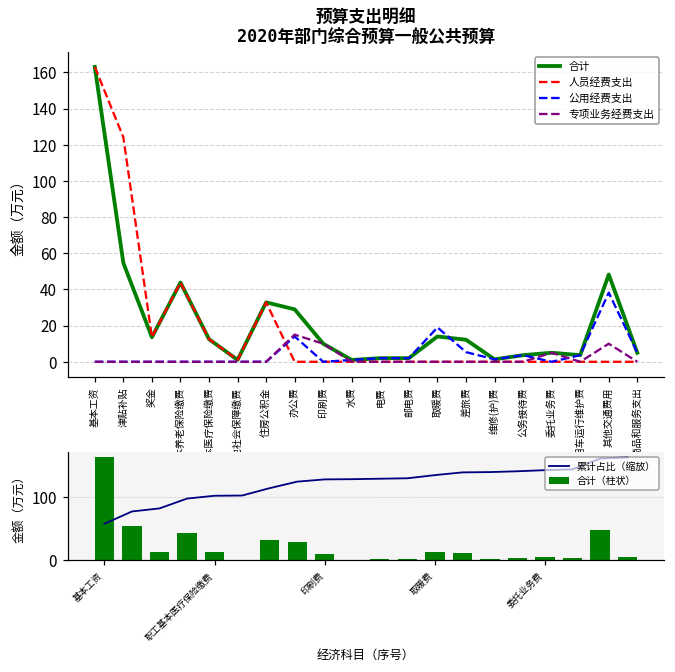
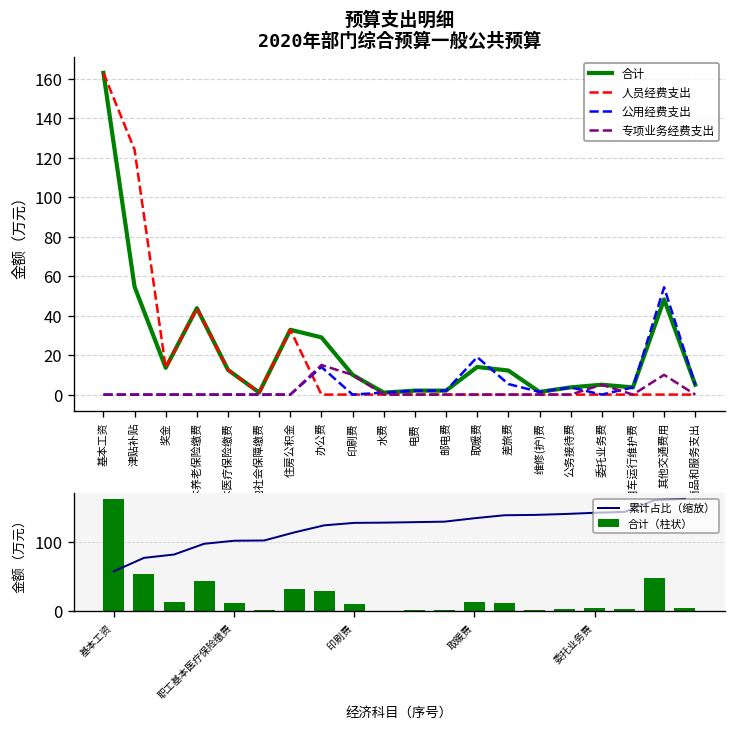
预算支出明细 2020年部门综合预算一般公共预算, 公用经费支出, 其他交通费用: 38 -> 54
